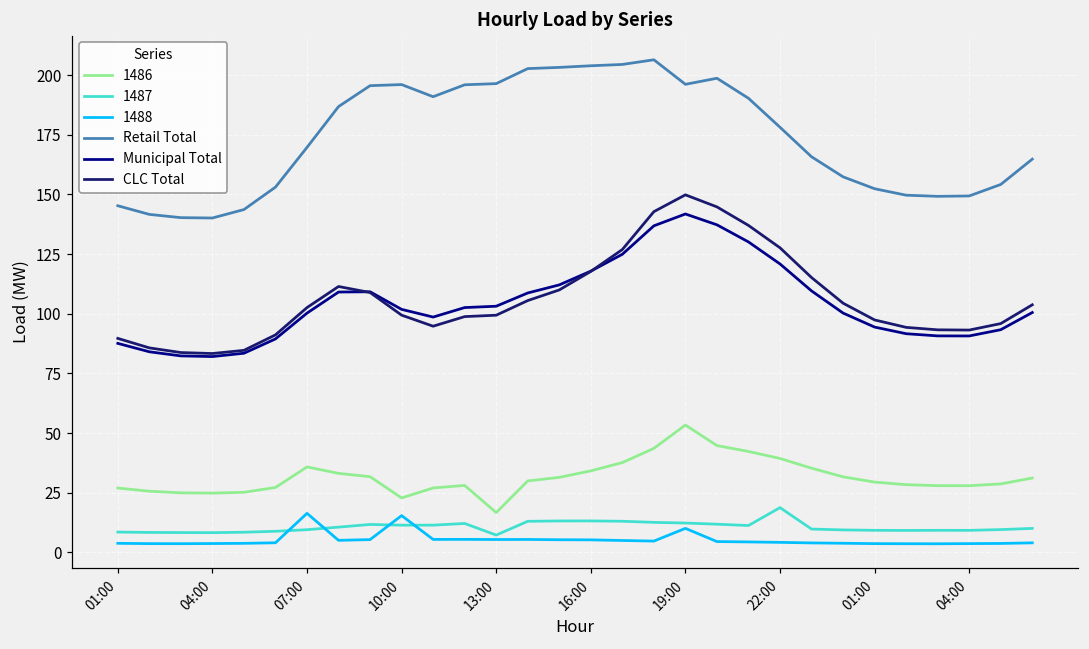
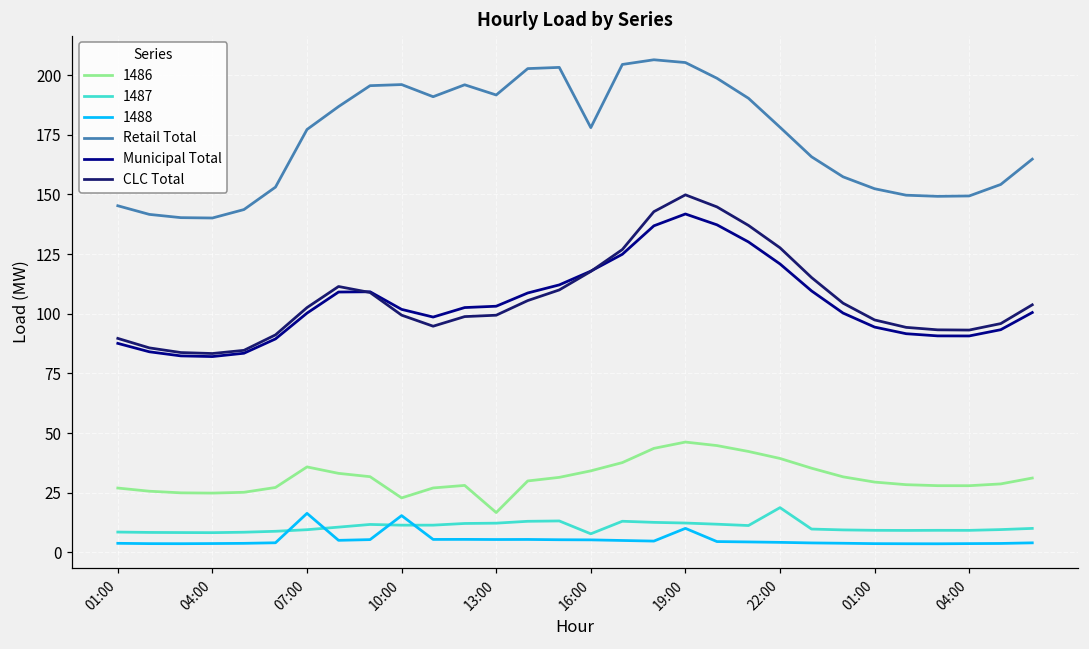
Retail Total, 07:00: 170 -> 177
1487, 13:00: 7 -> 12
Retail Total, 13:00: 196 -> 192
1487, 16:00: 13 -> 8
Retail Total, 16:00: 204 -> 178
1486, 19:00: 53 -> 46
Retail Total, 19:00: 196 -> 205
